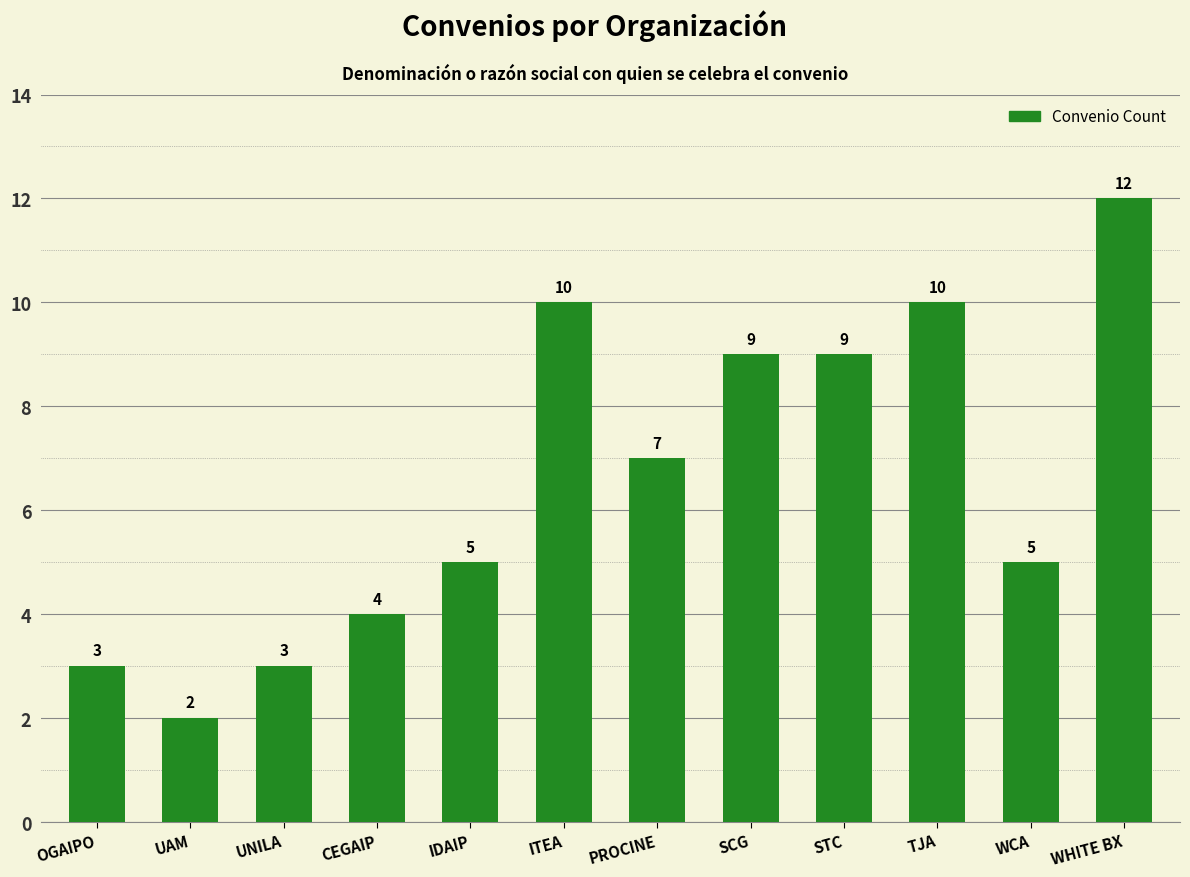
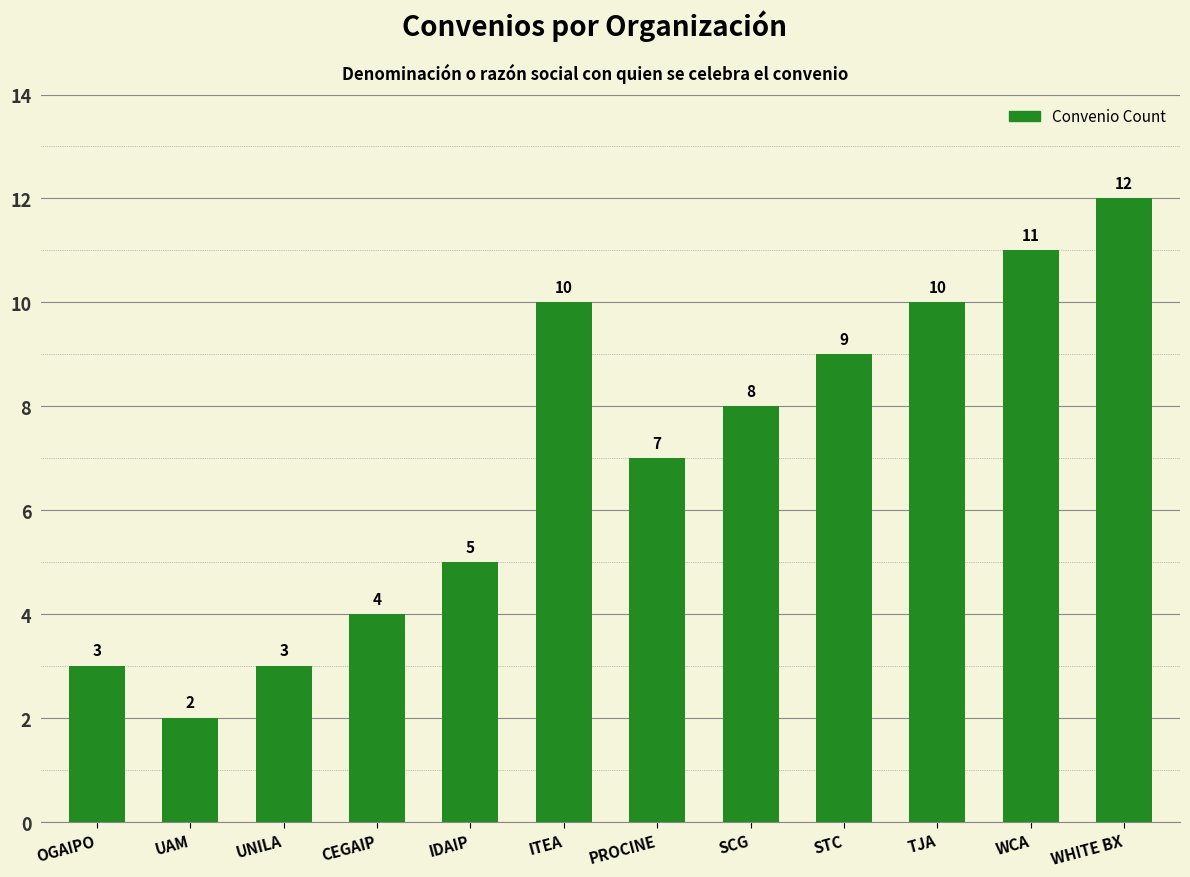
SCG: 9 -> 8
WCA: 5 -> 11
